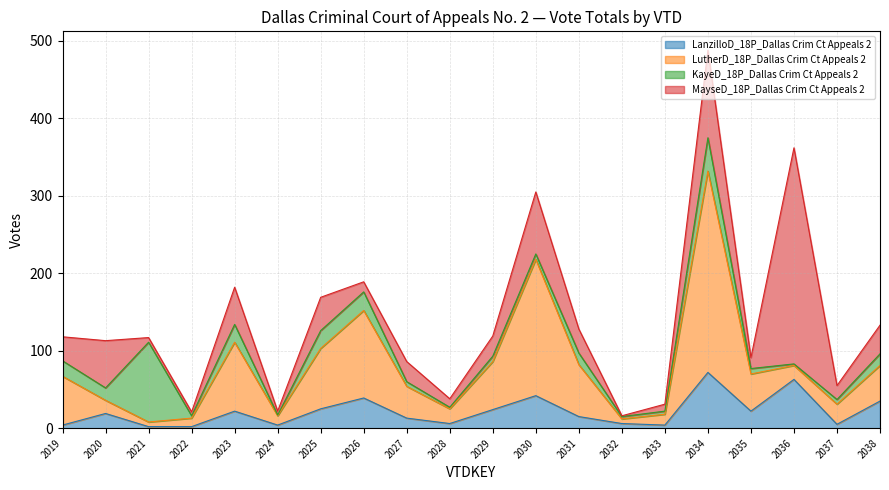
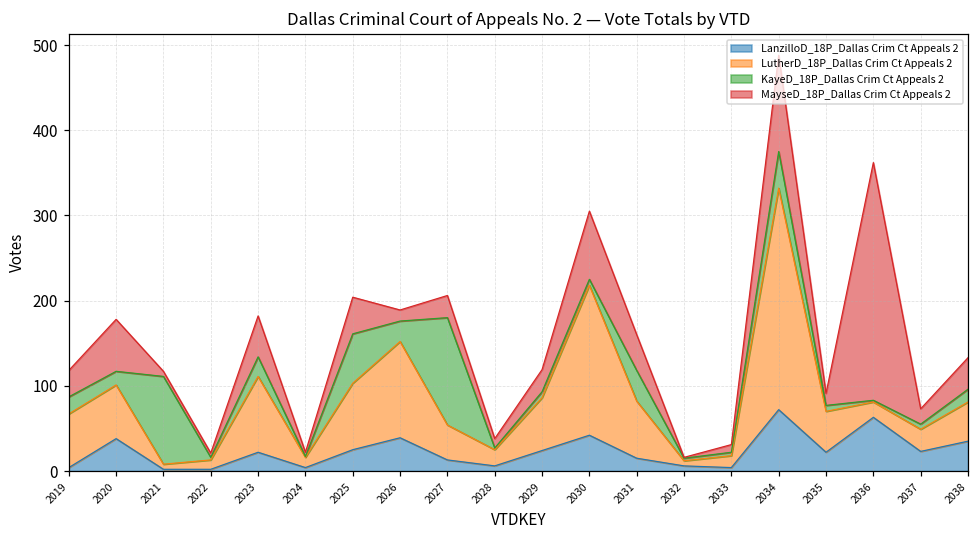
LanzilloD_18P_Dallas Crim Ct Appeals 2, 2020: 20 -> 40
LutherD_18P_Dallas Crim Ct Appeals 2, 2020: 20 -> 60
KayeD_18P_Dallas Crim Ct Appeals 2, 2025: 20 -> 60
KayeD_18P_Dallas Crim Ct Appeals 2, 2027: 10 -> 130
KayeD_18P_Dallas Crim Ct Appeals 2, 2031: 20 -> 40
MayseD_18P_Dallas Crim Ct Appeals 2, 2031: 30 -> 40
LanzilloD_18P_Dallas Crim Ct Appeals 2, 2037: 10 -> 20
